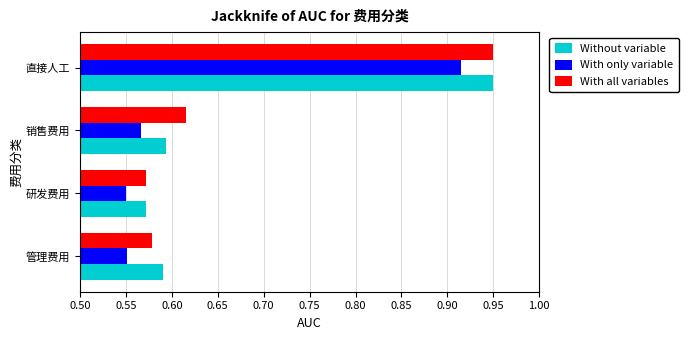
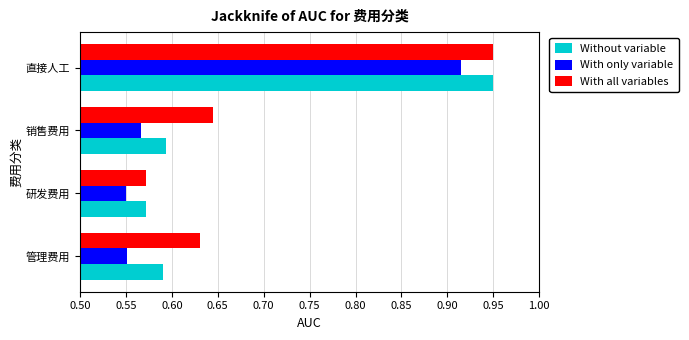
With all variables, 销售费用: 0.62 -> 0.64
With all variables, 管理费用: 0.58 -> 0.63
